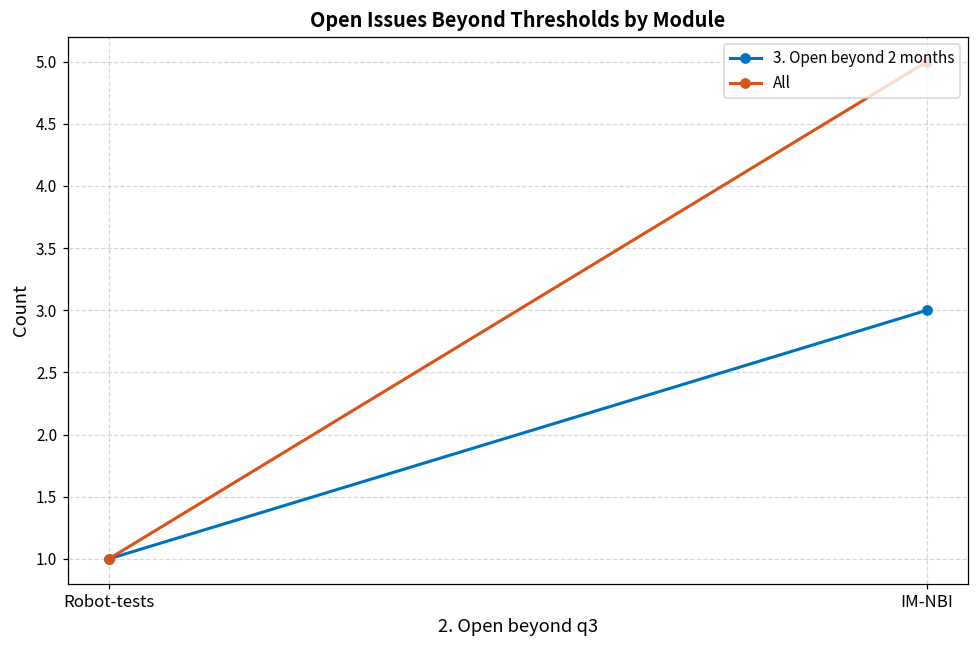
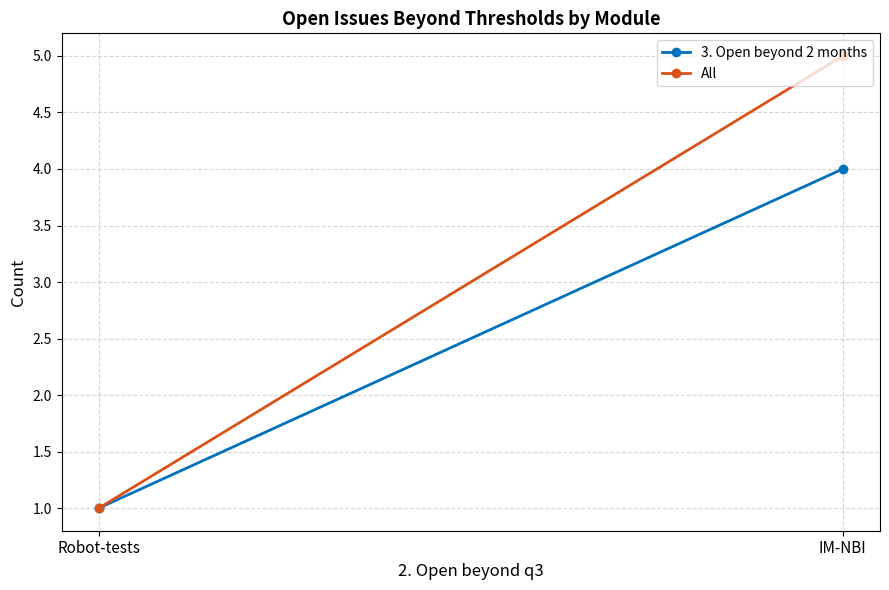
3. Open beyond 2 months, IM-NBI: 3 -> 4
